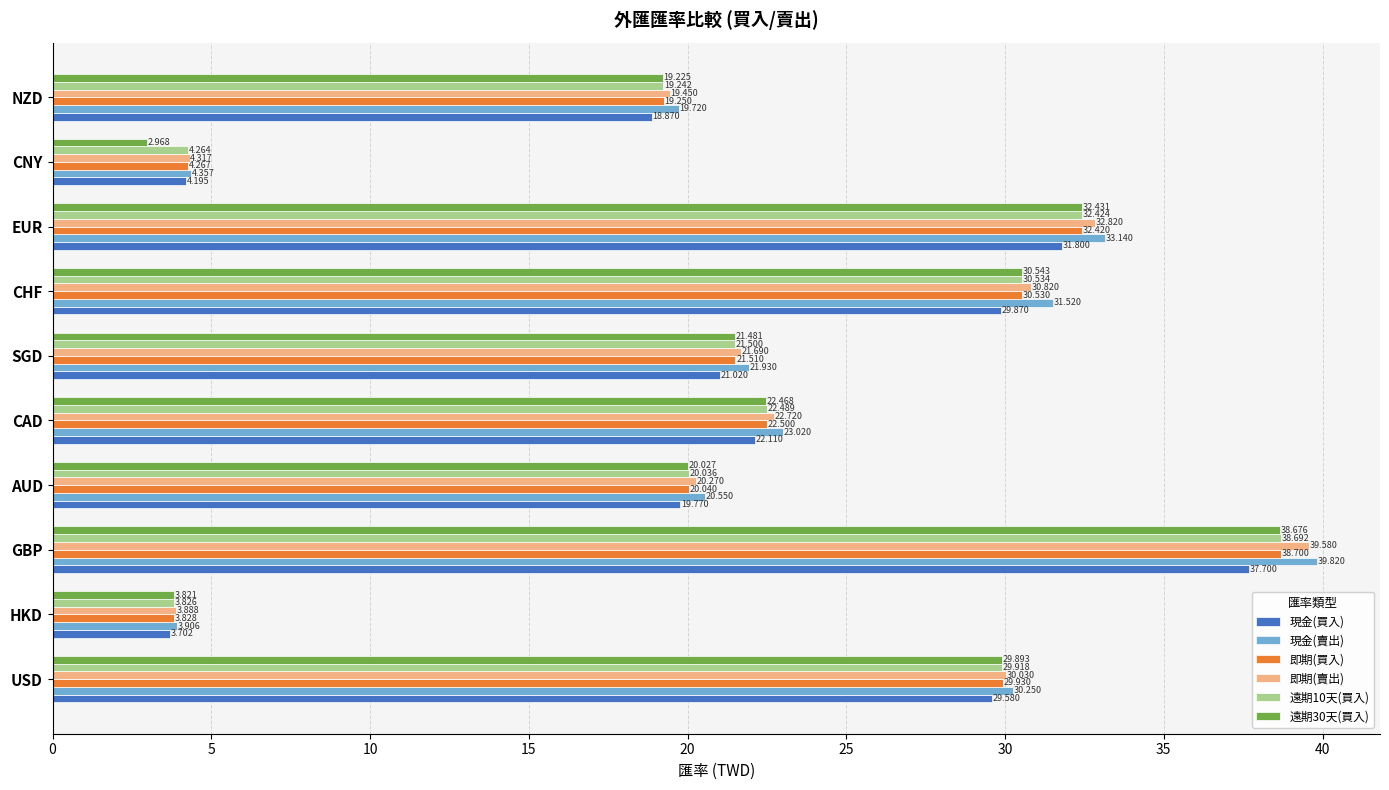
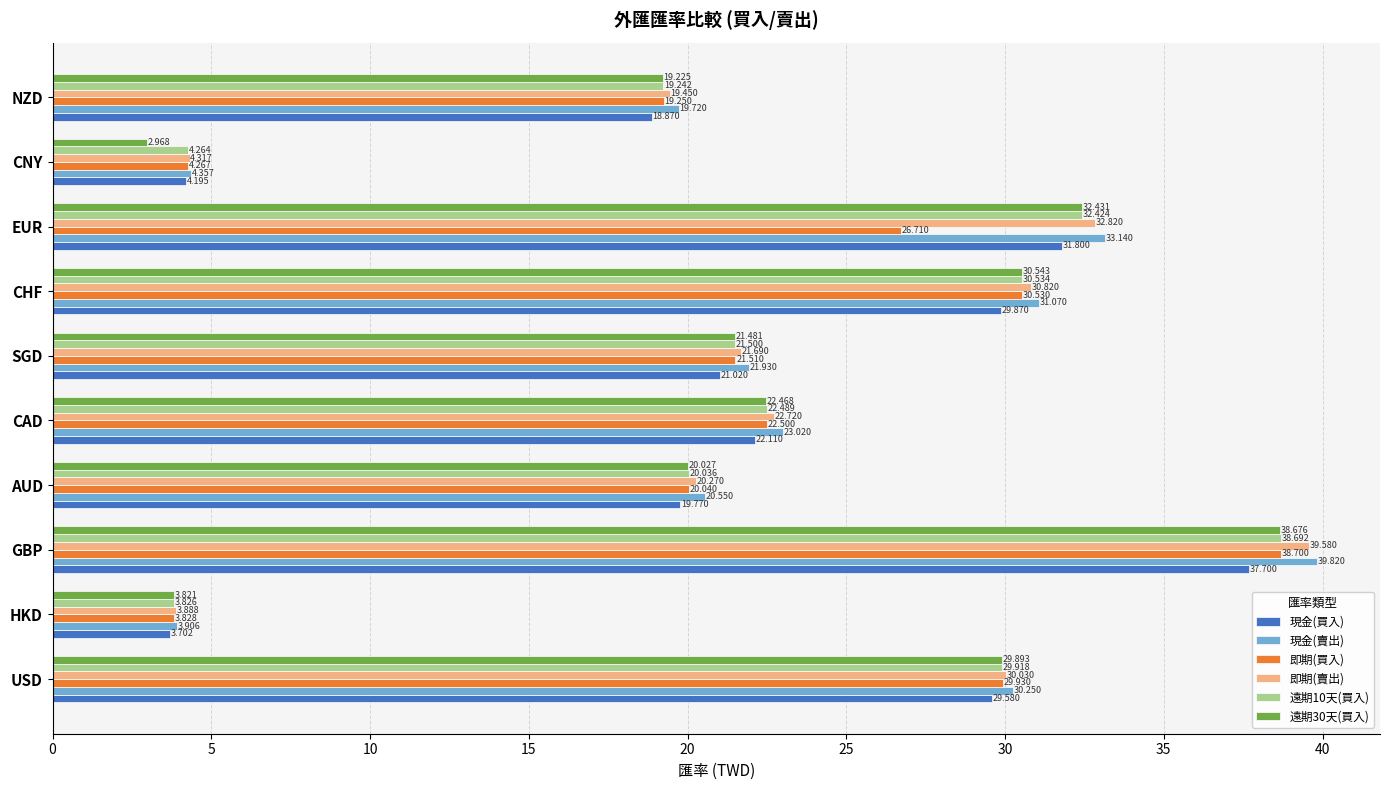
即期(買入), EUR: 32.420 -> 26.710
現金(賣出), CHF: 31.520 -> 31.070
